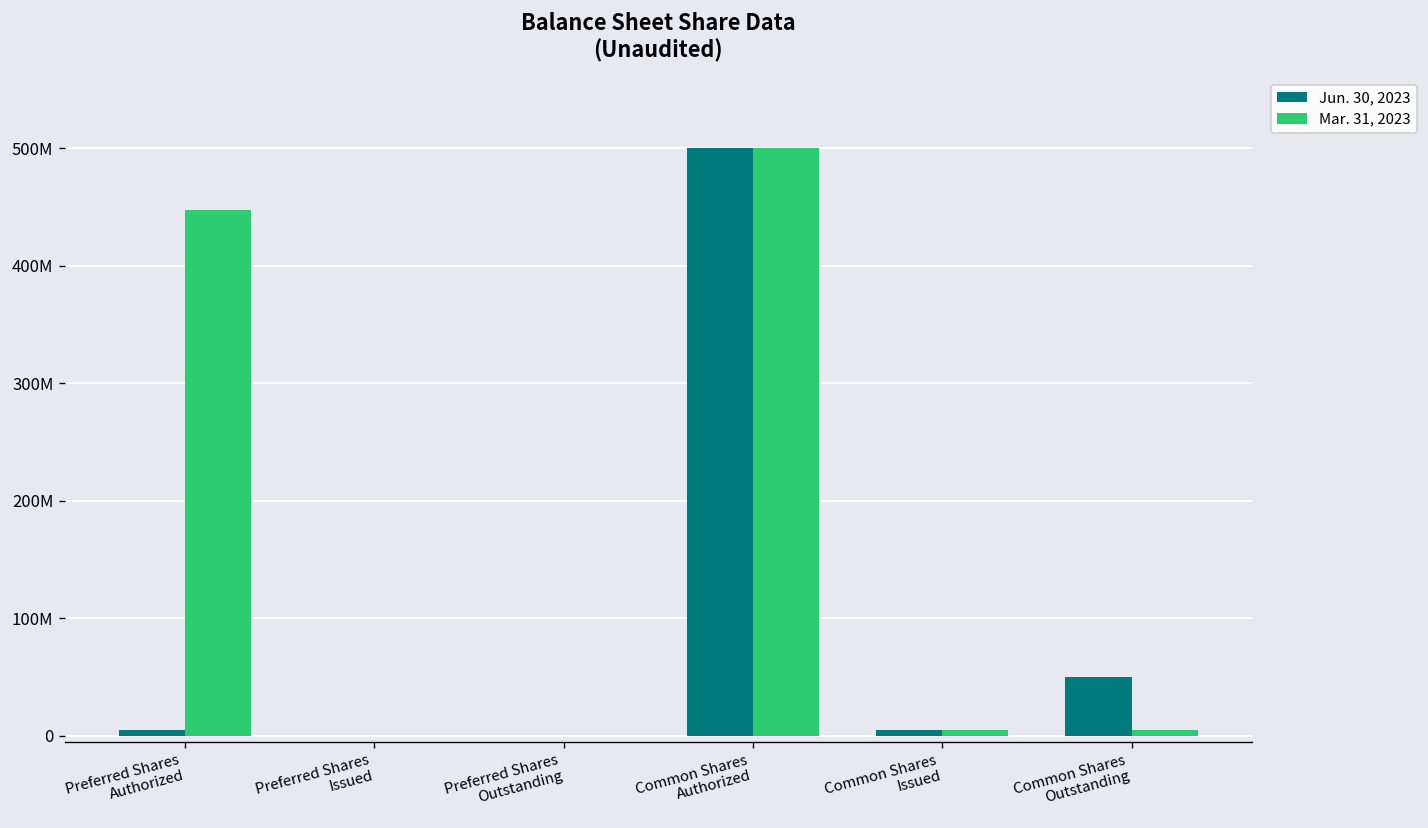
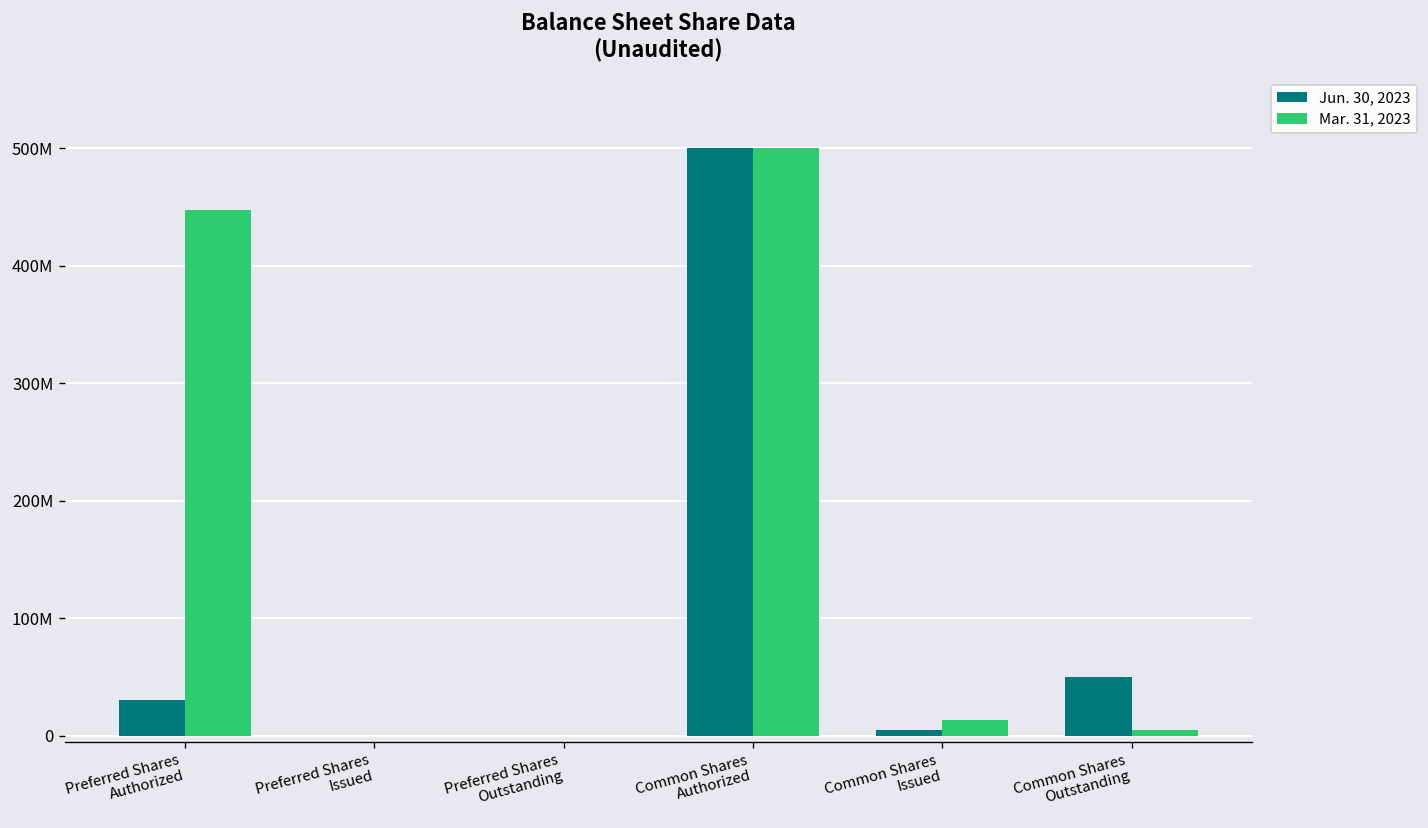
Jun. 30, 2023, Preferred Shares Authorized: 10000000 -> 30000000
Mar. 31, 2023, Common Shares Issued: 5000000 -> 14000000
